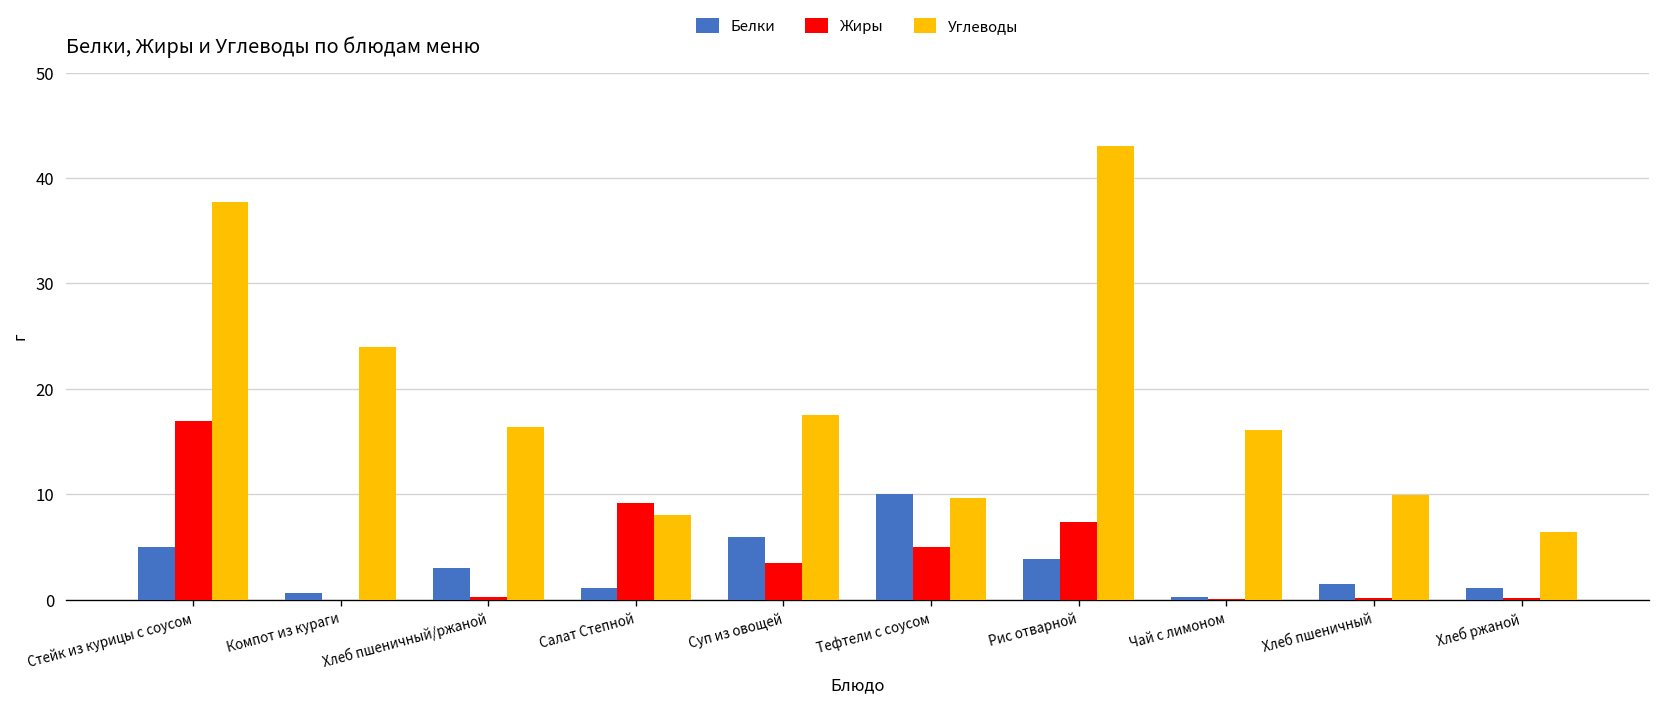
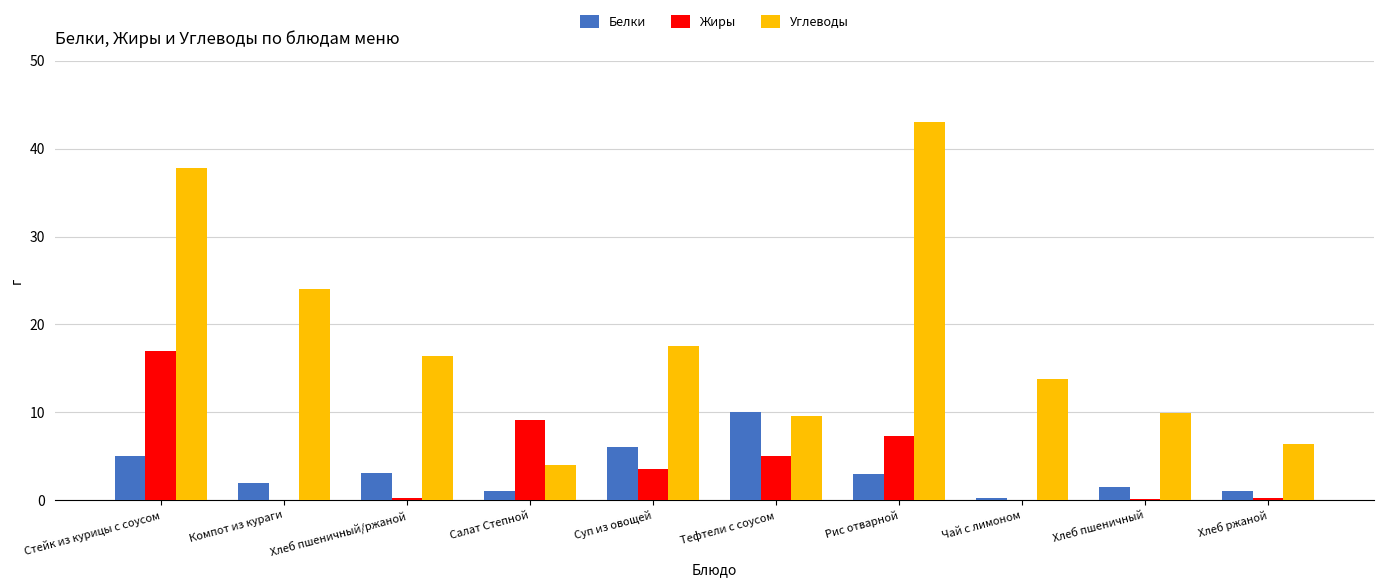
Белки, Компот из кураги: 1 -> 2
Углеводы, Салат Степной: 8 -> 4
Белки, Рис отварной: 4 -> 3
Углеводы, Чай с лимоном: 16 -> 14
